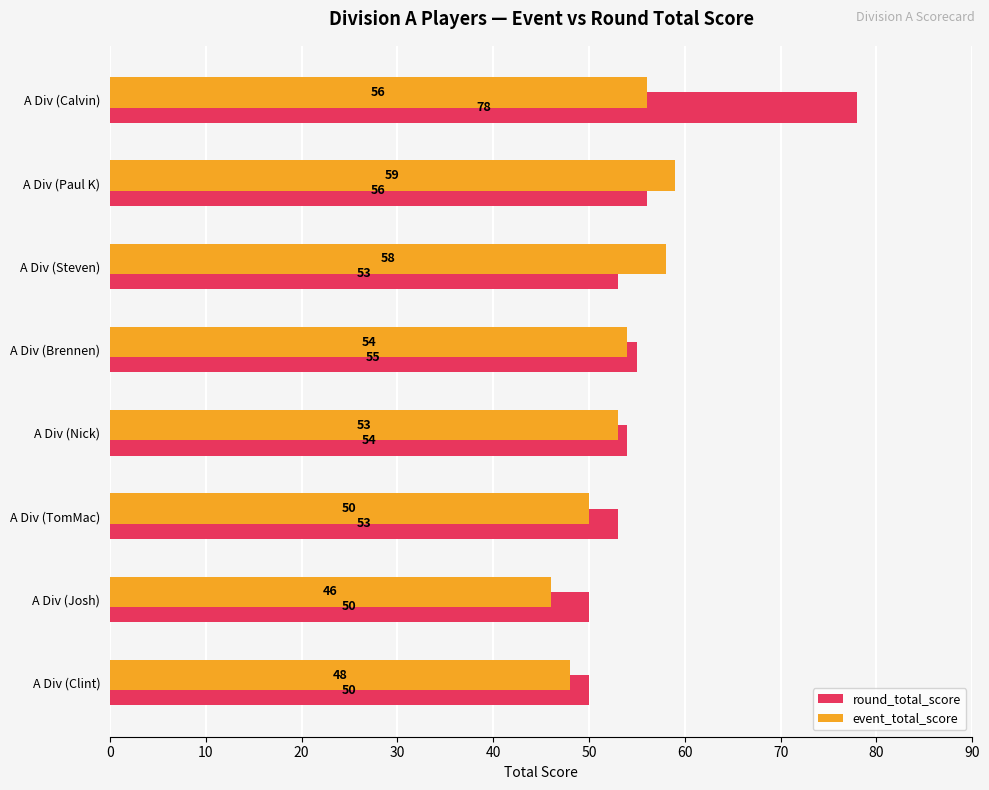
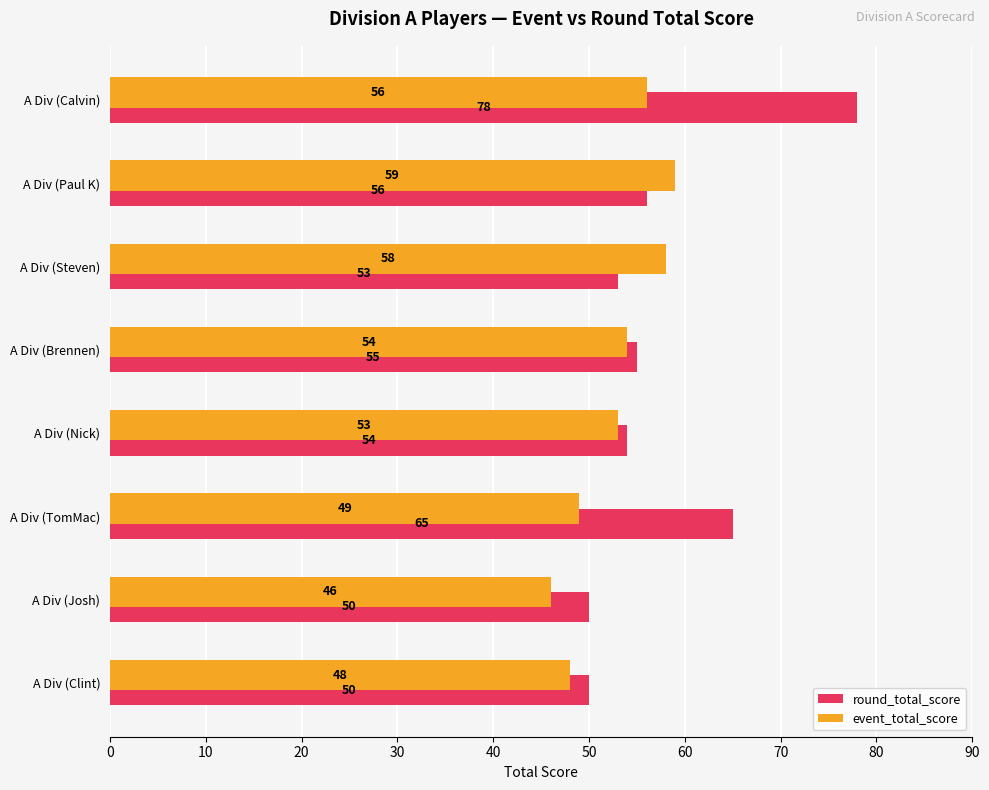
event_total_score, A Div (TomMac): 50 -> 49
round_total_score, A Div (TomMac): 53 -> 65
